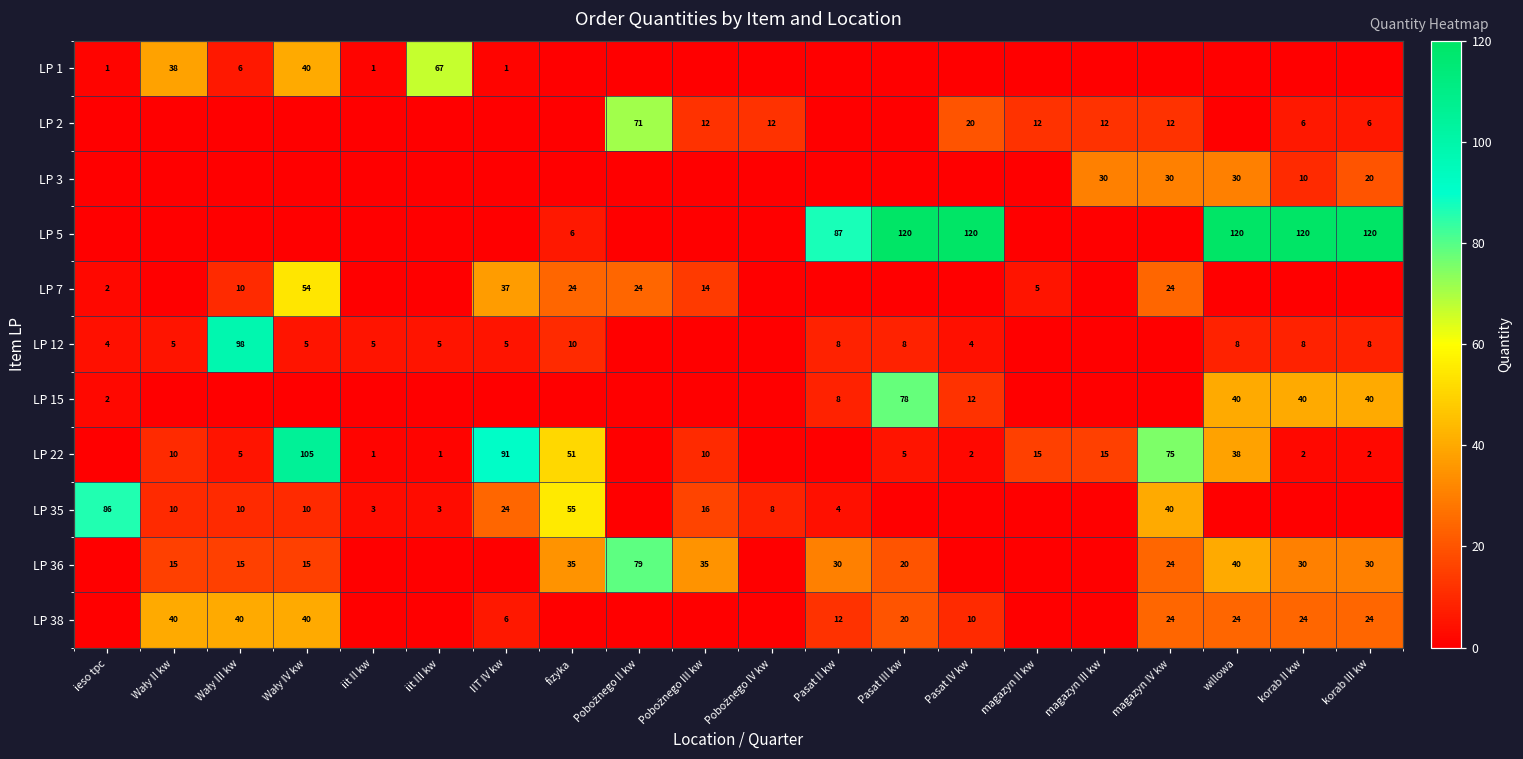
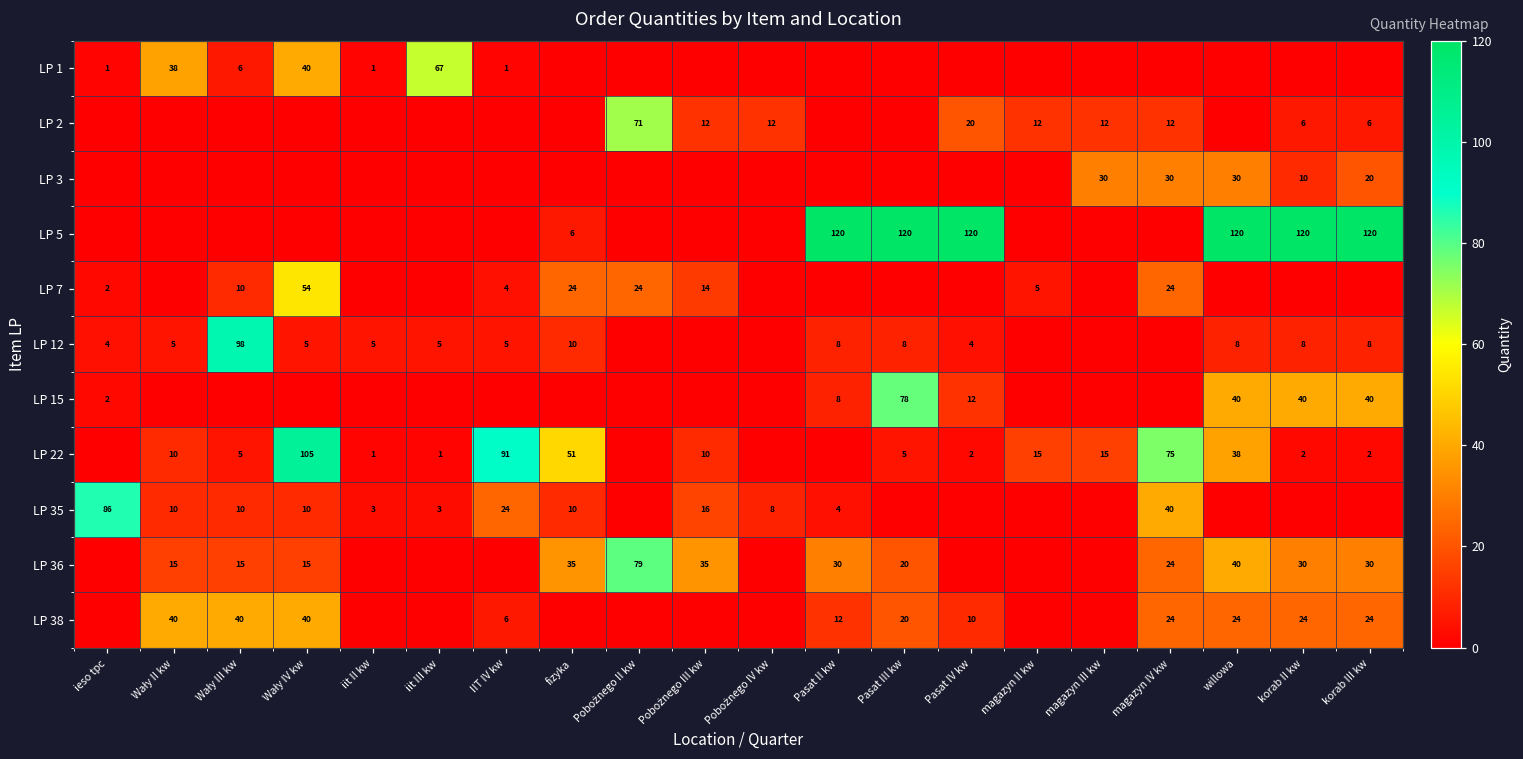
LP 5, Pasat II kw: 87 -> 120
LP 7, IIT IV kw: 37 -> 4
LP 35, fizyka: 55 -> 10
